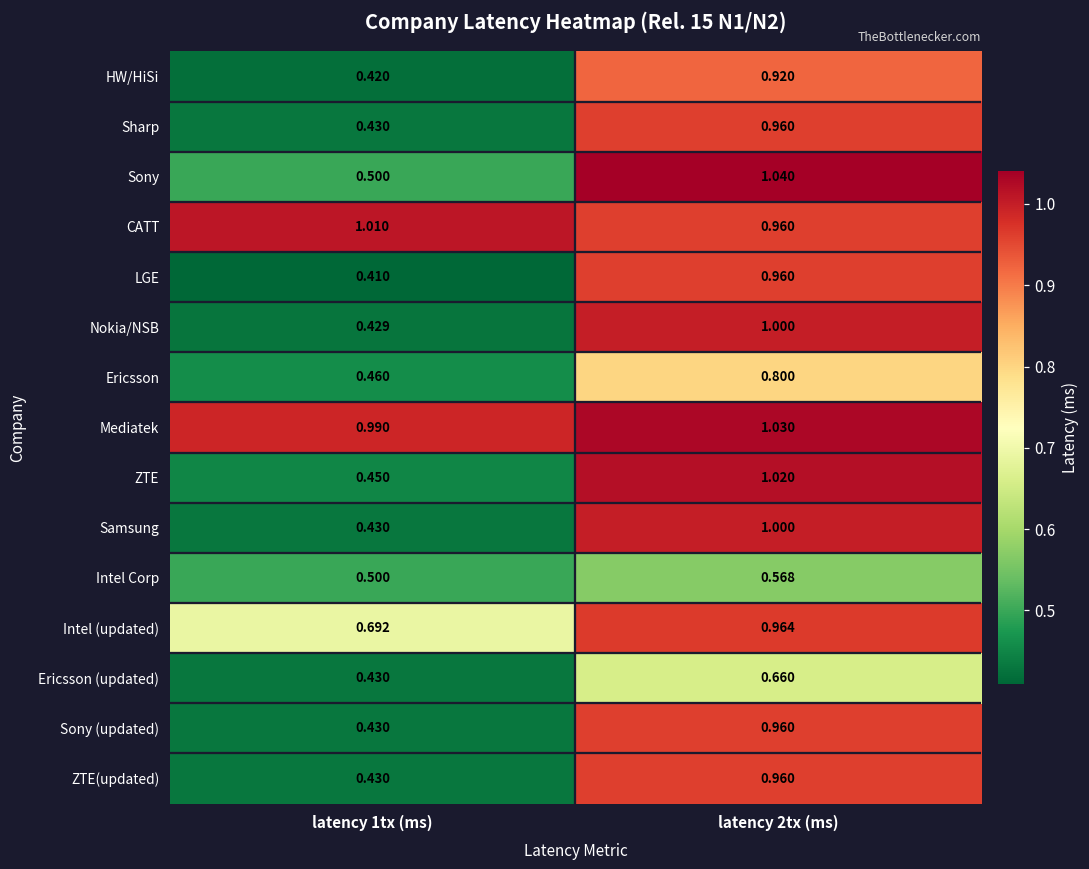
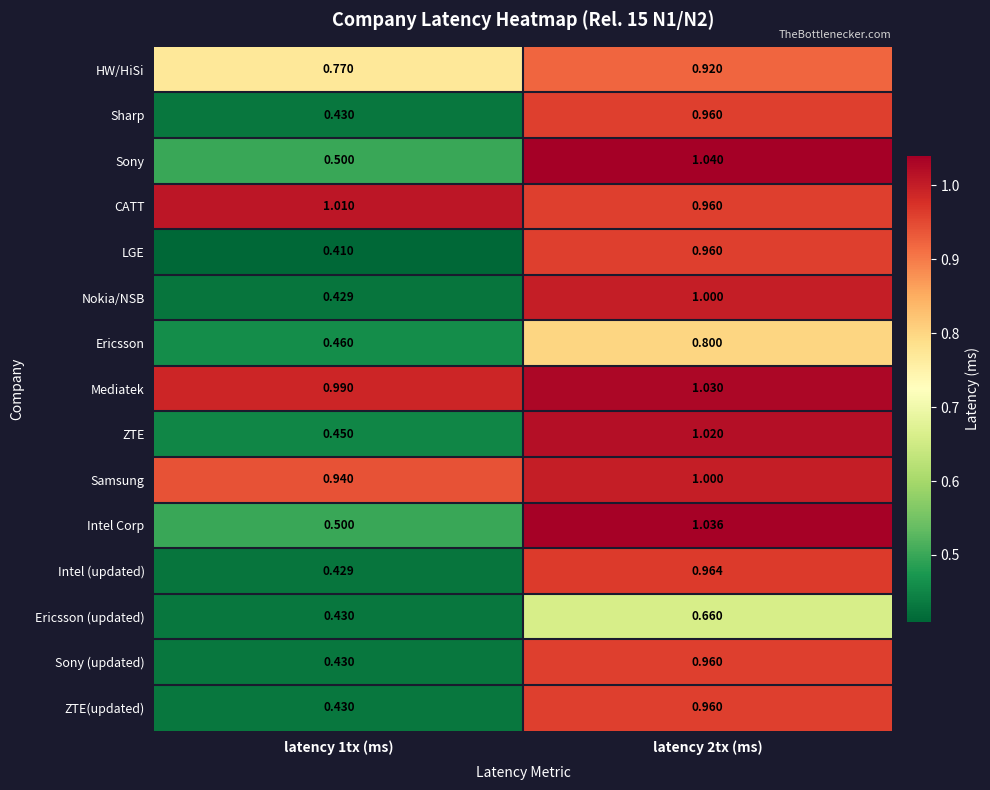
HW/HiSi, latency 1tx (ms): 0.420 -> 0.770
Samsung, latency 1tx (ms): 0.430 -> 0.940
Intel Corp, latency 2tx (ms): 0.568 -> 1.036
Intel (updated), latency 1tx (ms): 0.692 -> 0.429
